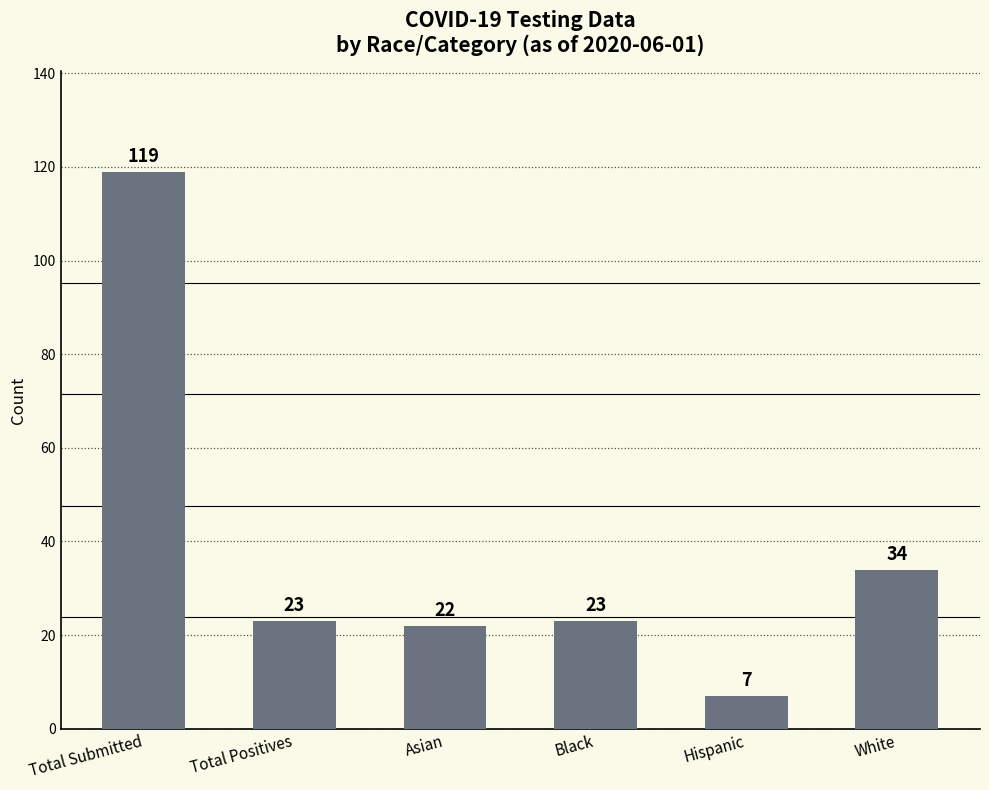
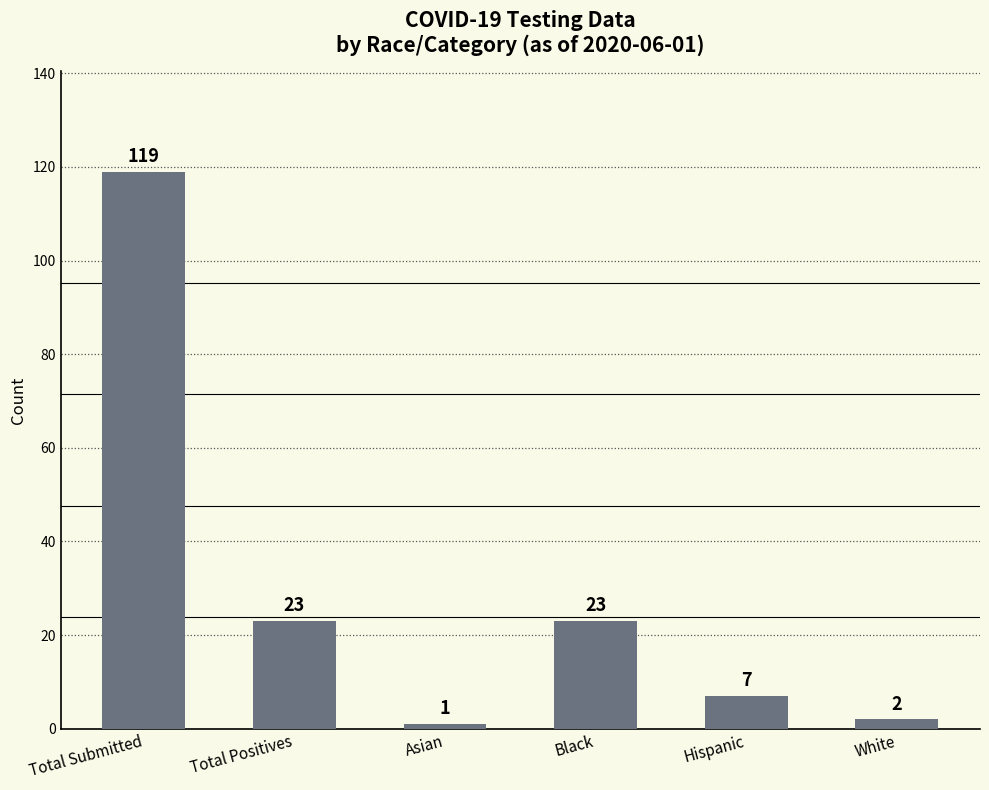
Asian: 22 -> 1
White: 34 -> 2
